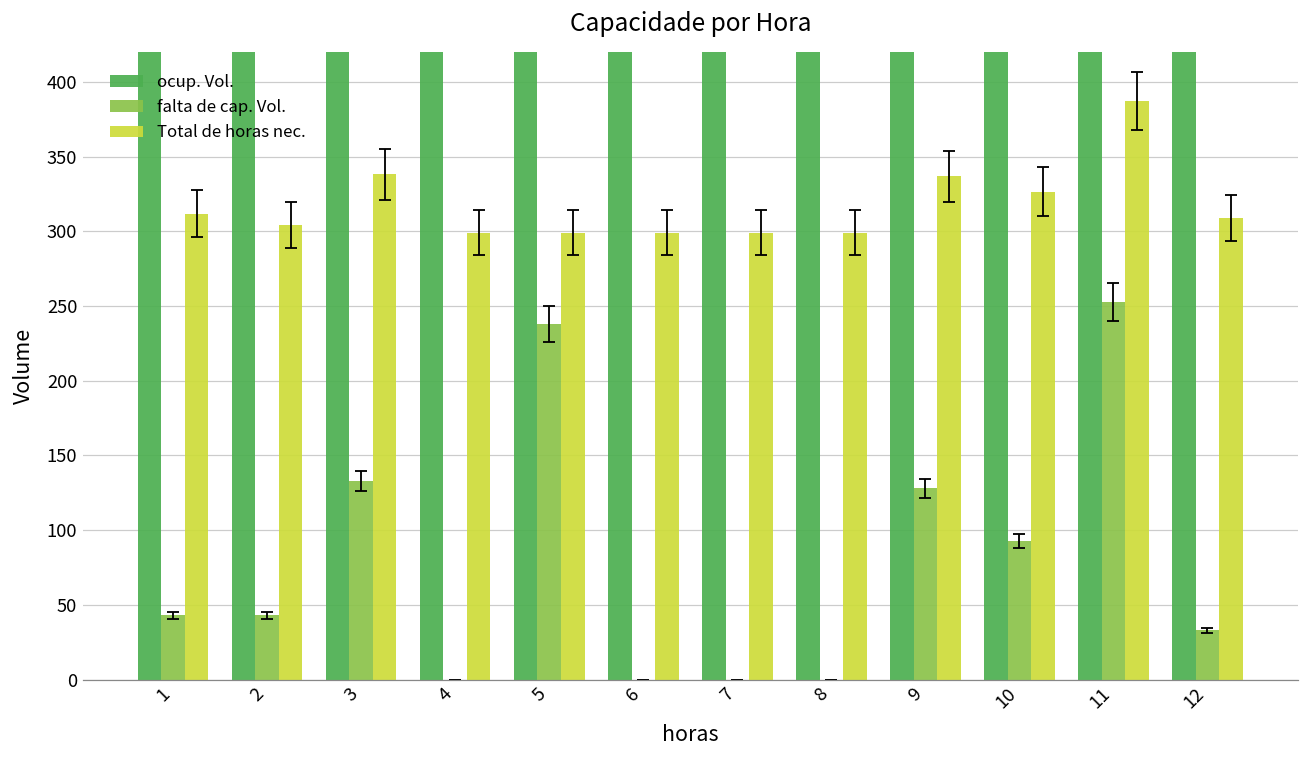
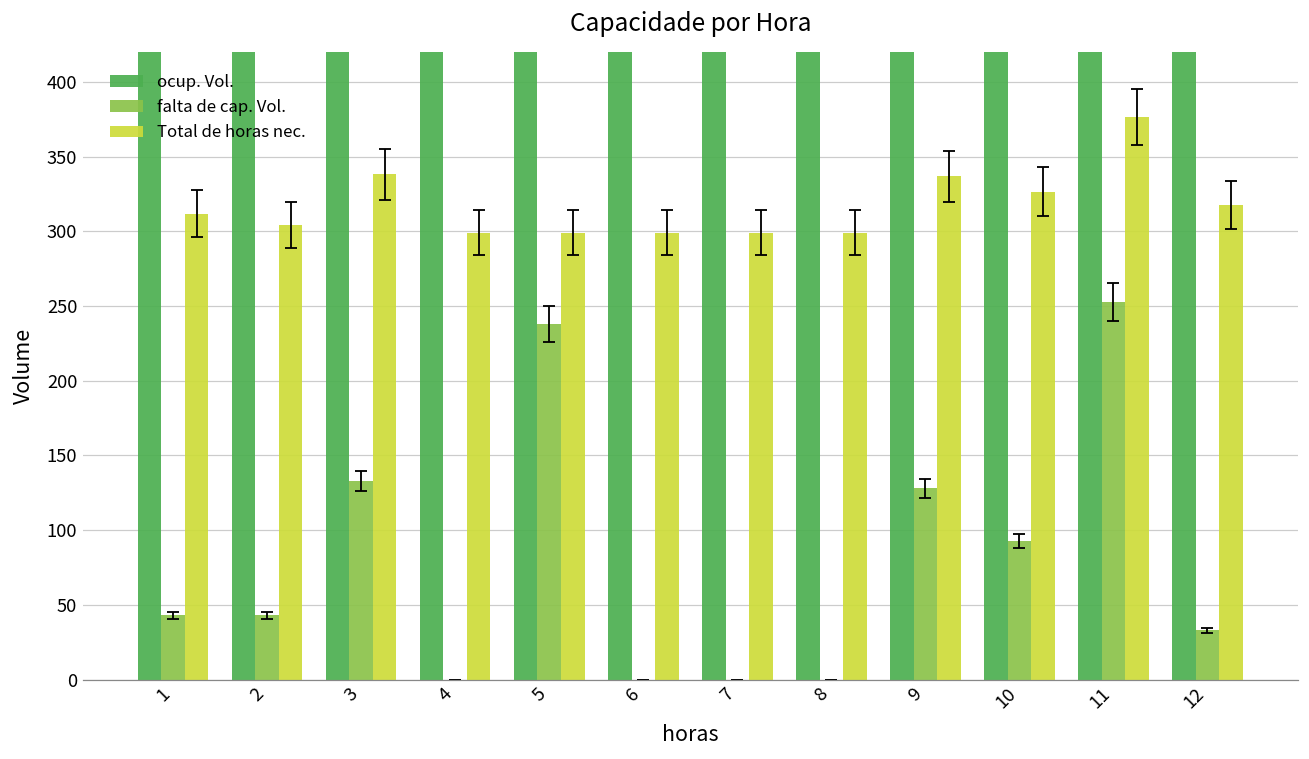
Total de horas nec., 11: 388 -> 376
Total de horas nec., 12: 309 -> 318
